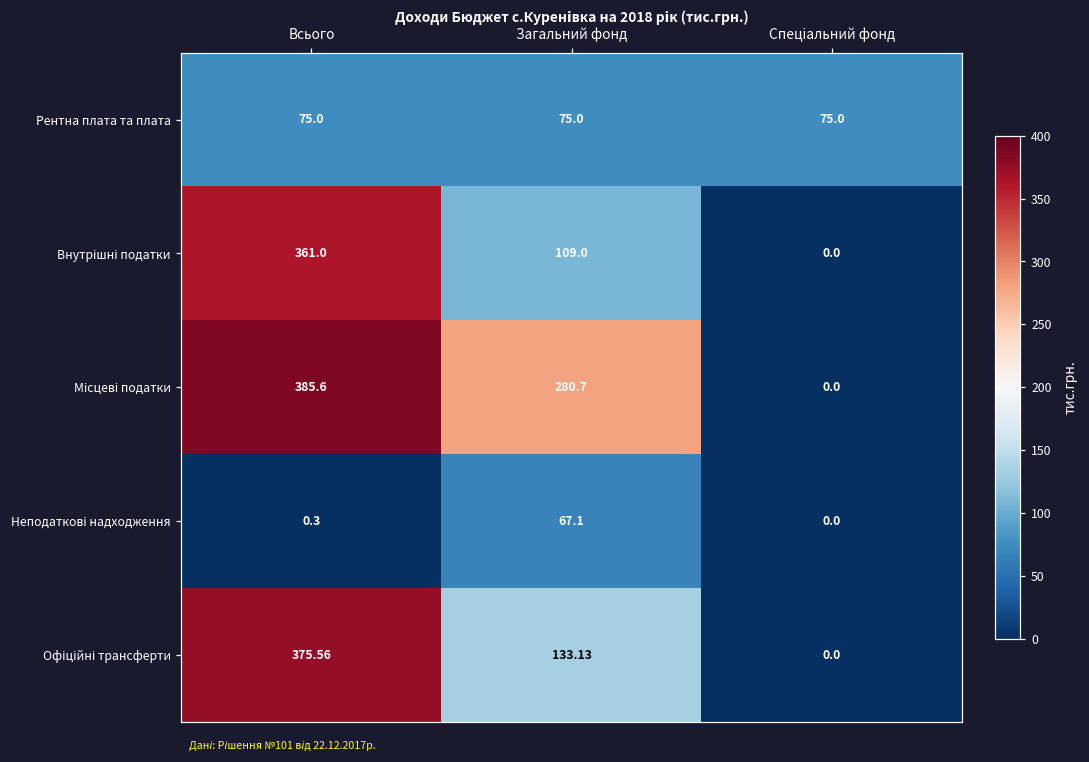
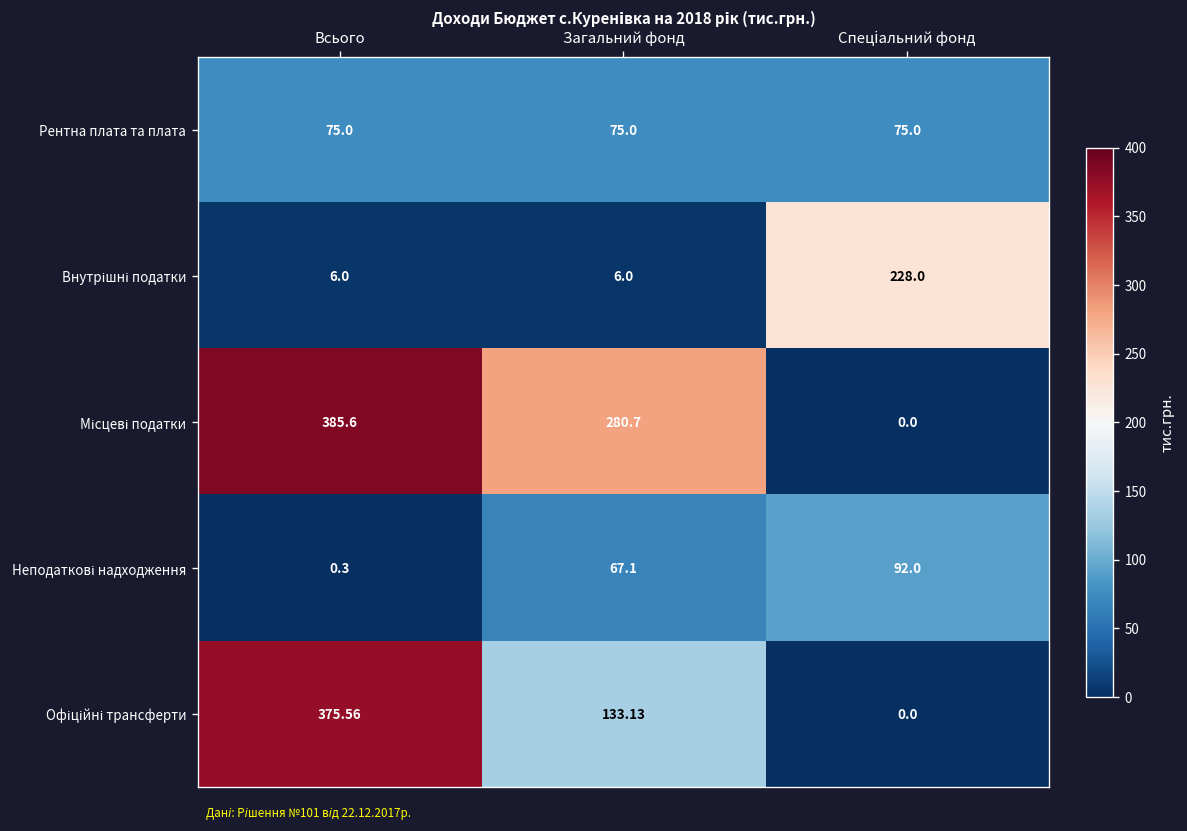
Внутрішні податки, Всього: 361.0 -> 6.0
Внутрішні податки, Загальний фонд: 109.0 -> 6.0
Внутрішні податки, Спеціальний фонд: 0.0 -> 228.0
Неподаткові надходження, Спеціальний фонд: 0.0 -> 92.0
